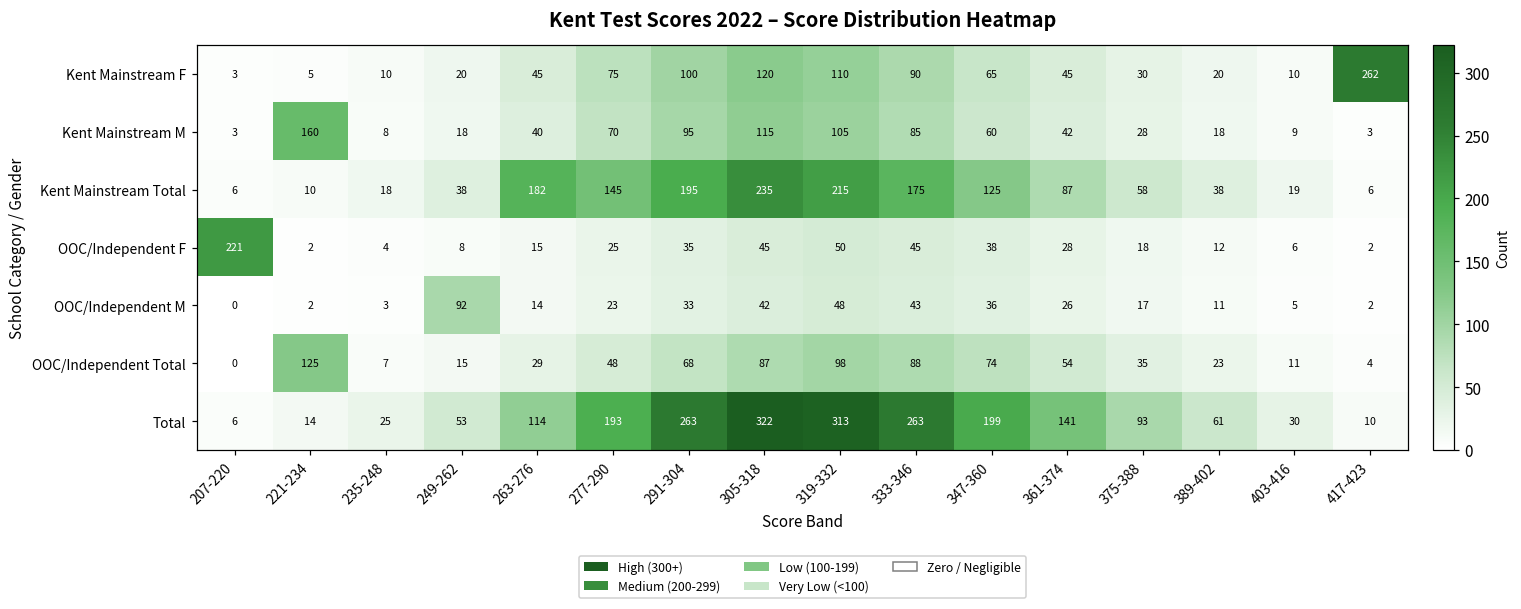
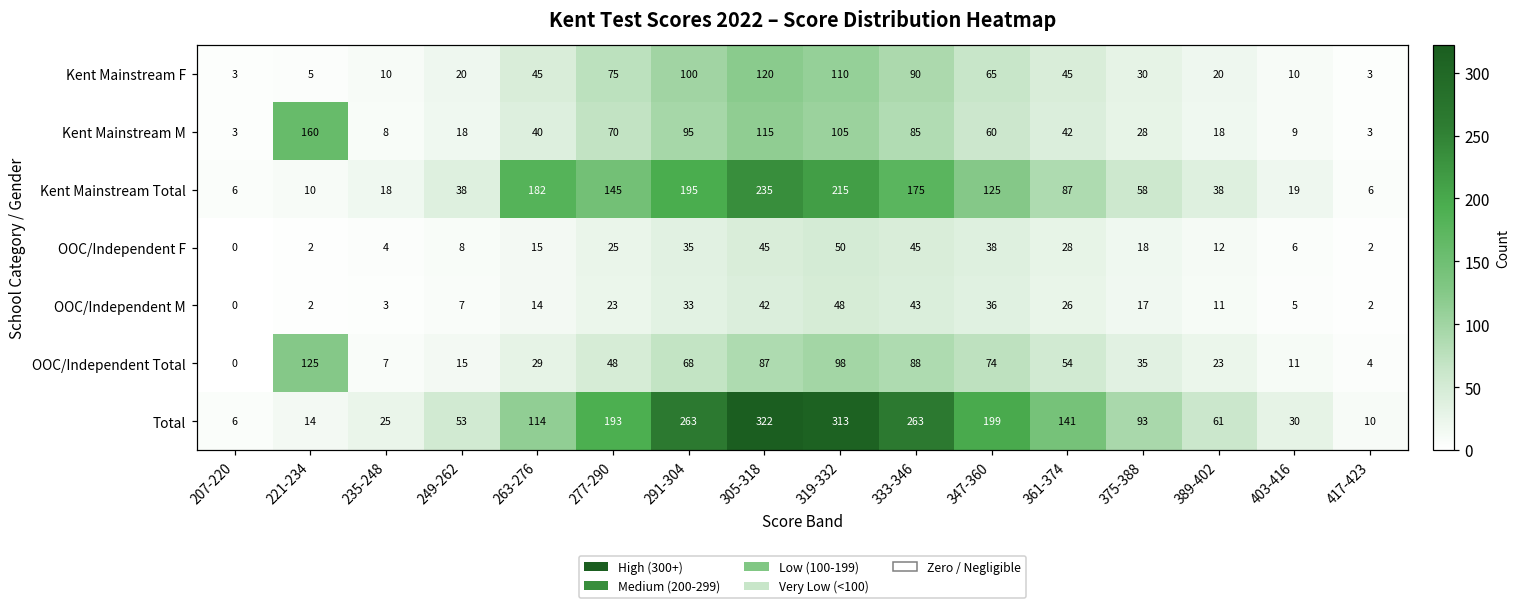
Kent Mainstream F, 417-423: 262 -> 3
OOC/Independent F, 207-220: 221 -> 0
OOC/Independent M, 249-262: 92 -> 7
